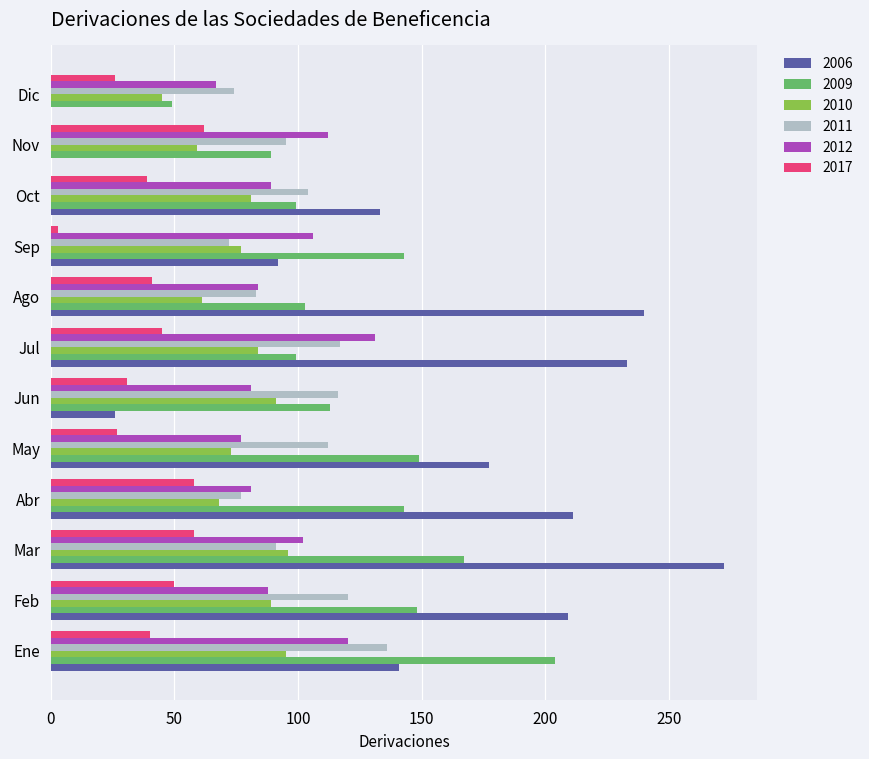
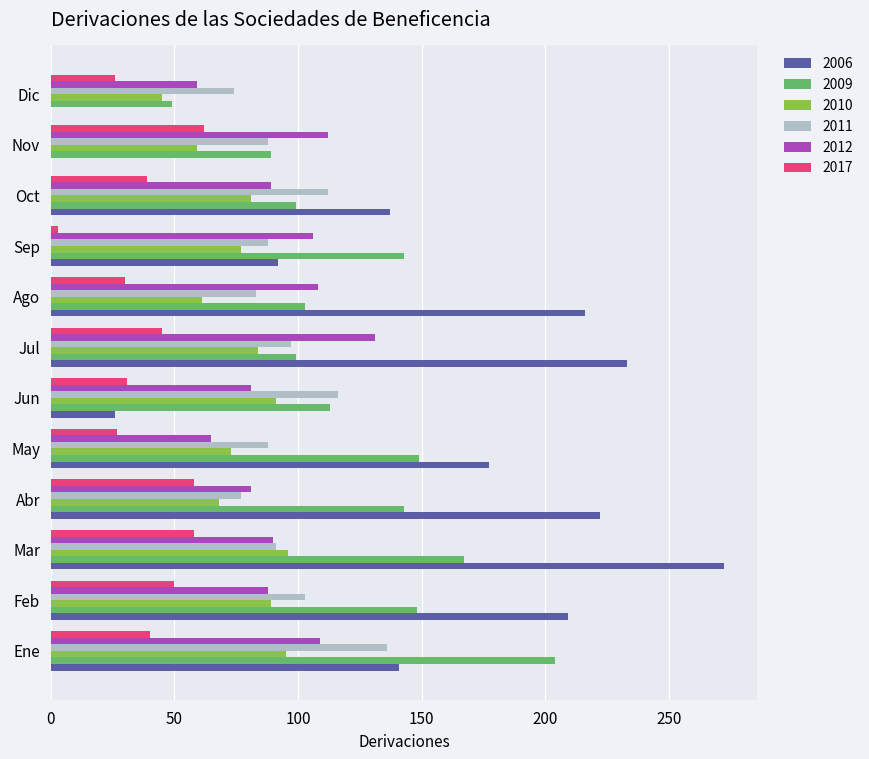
2012, Dic: 67 -> 59
2011, Nov: 95 -> 88
2011, Oct: 104 -> 112
2006, Oct: 133 -> 137
2011, Sep: 72 -> 88
2017, Ago: 41 -> 30
2012, Ago: 84 -> 108
2006, Ago: 240 -> 216
2011, Jul: 117 -> 97
2012, May: 77 -> 65
2011, May: 112 -> 88
2006, Abr: 211 -> 222
2012, Mar: 102 -> 90
2011, Feb: 120 -> 103
2012, Ene: 120 -> 109
